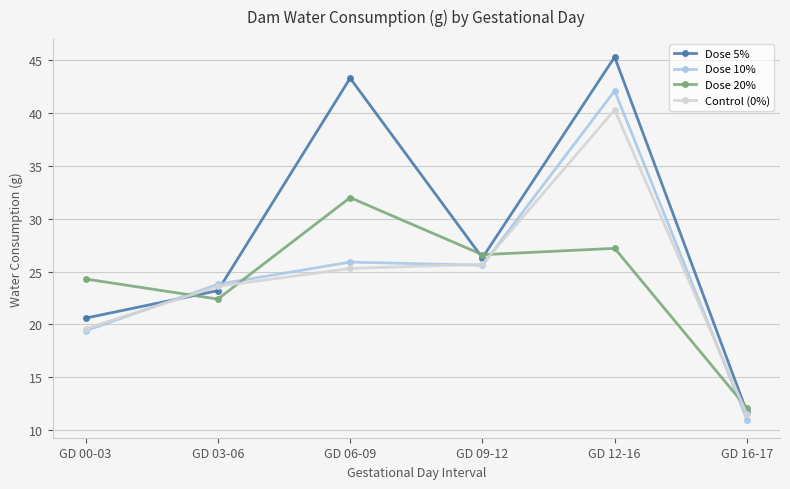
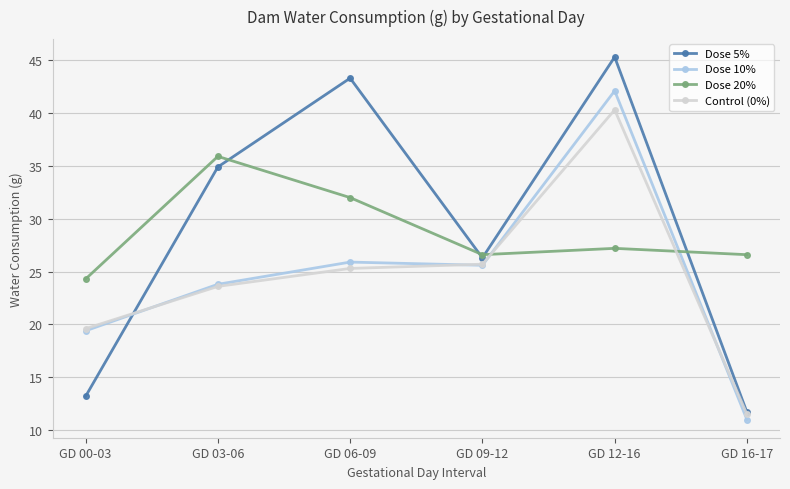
Dose 5%, GD 00-03: 20.6 -> 13.2
Dose 5%, GD 03-06: 23.2 -> 34.9
Dose 20%, GD 03-06: 22.4 -> 35.9
Dose 20%, GD 16-17: 12.1 -> 26.6
